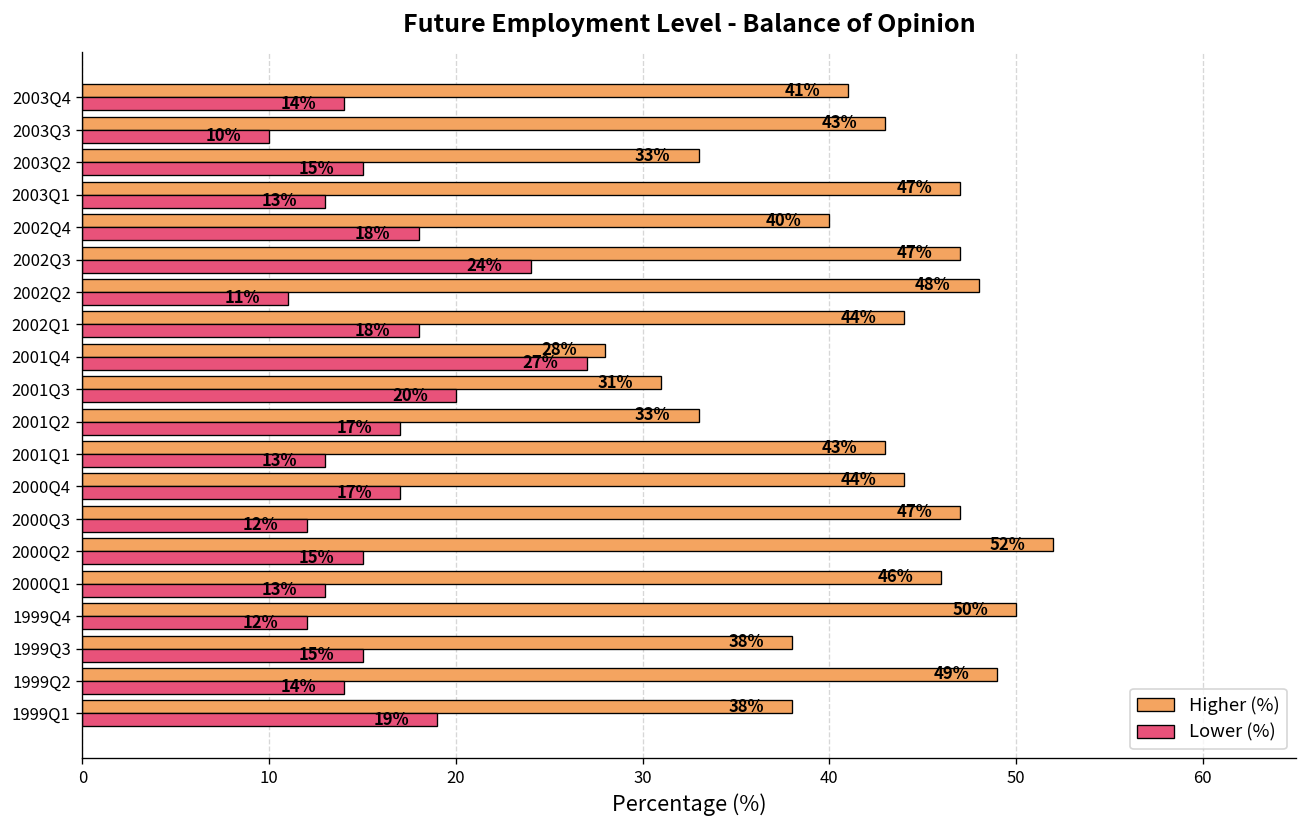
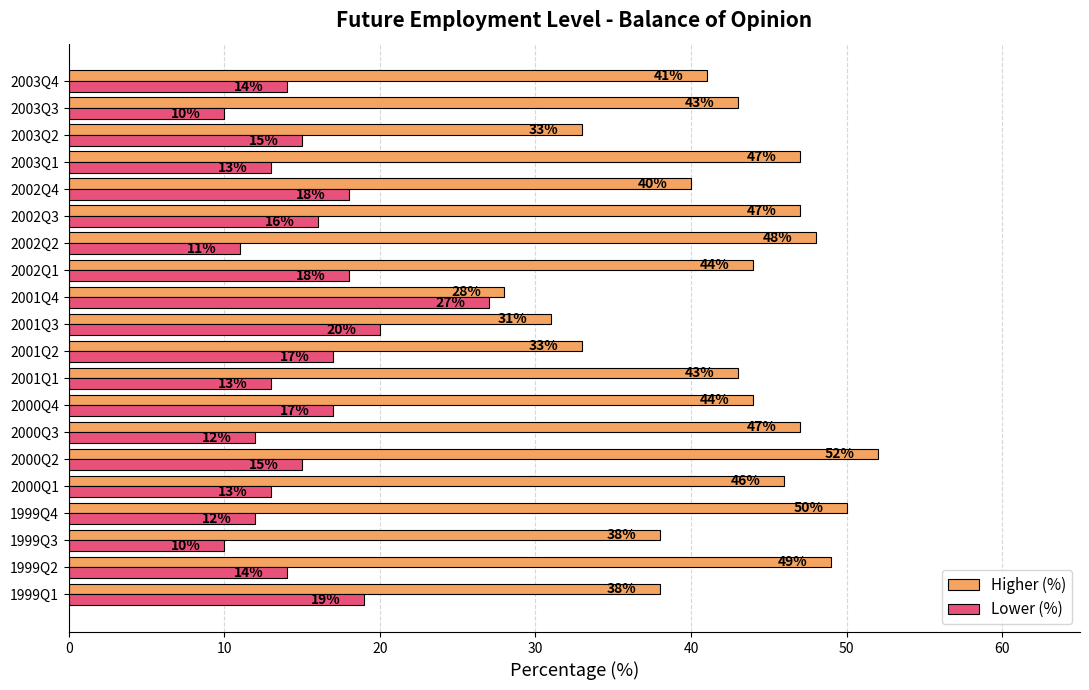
Lower (%), 2002Q3: 24% -> 16%
Lower (%), 1999Q3: 15% -> 10%
